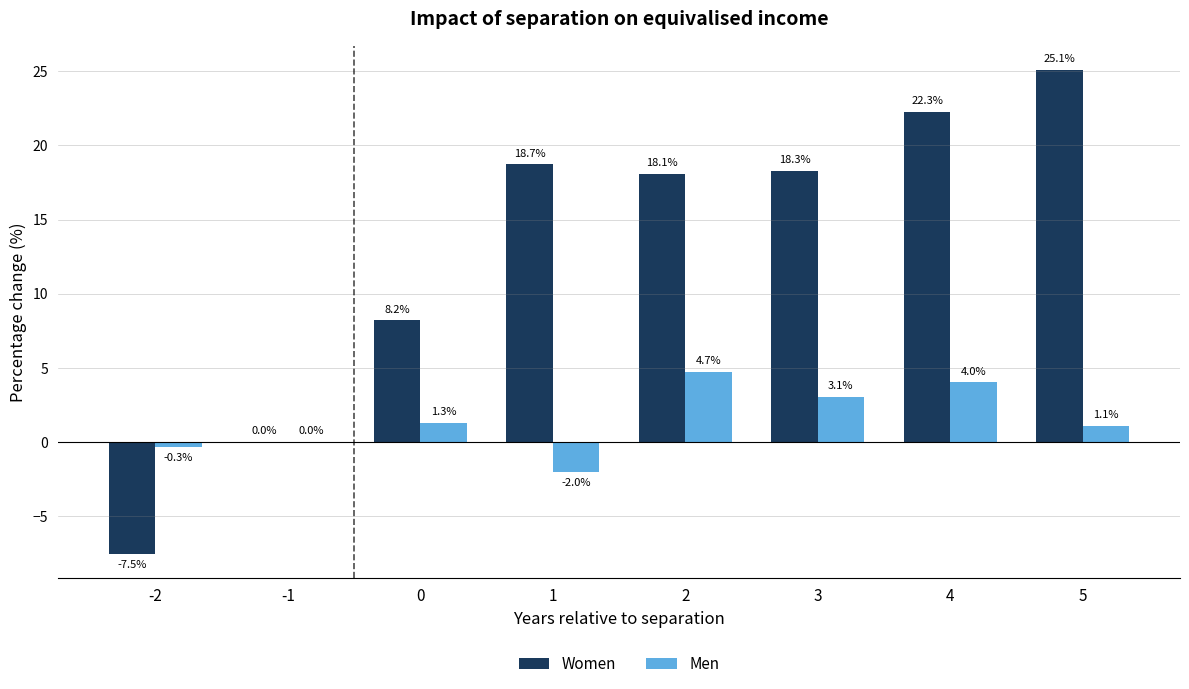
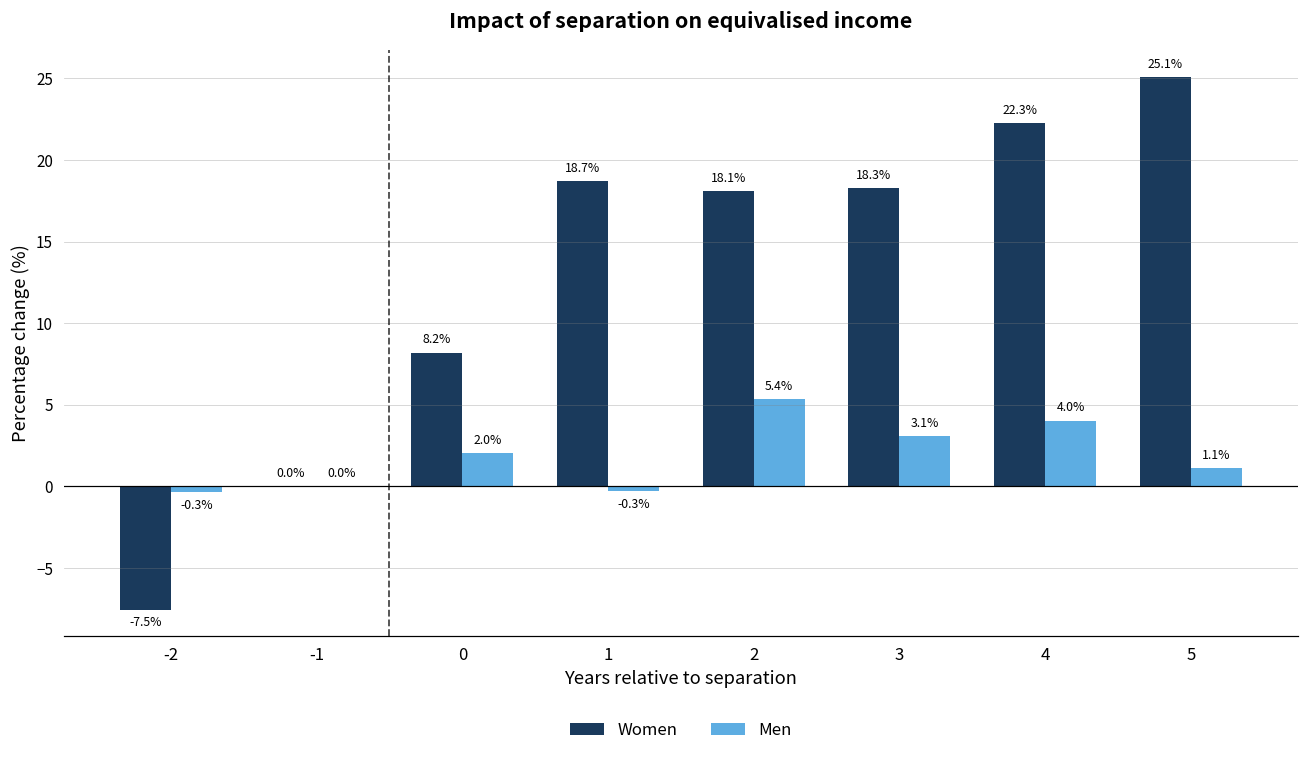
Men, 0: 1.3% -> 2.0%
Men, 1: -2.0% -> -0.3%
Men, 2: 4.7% -> 5.4%
